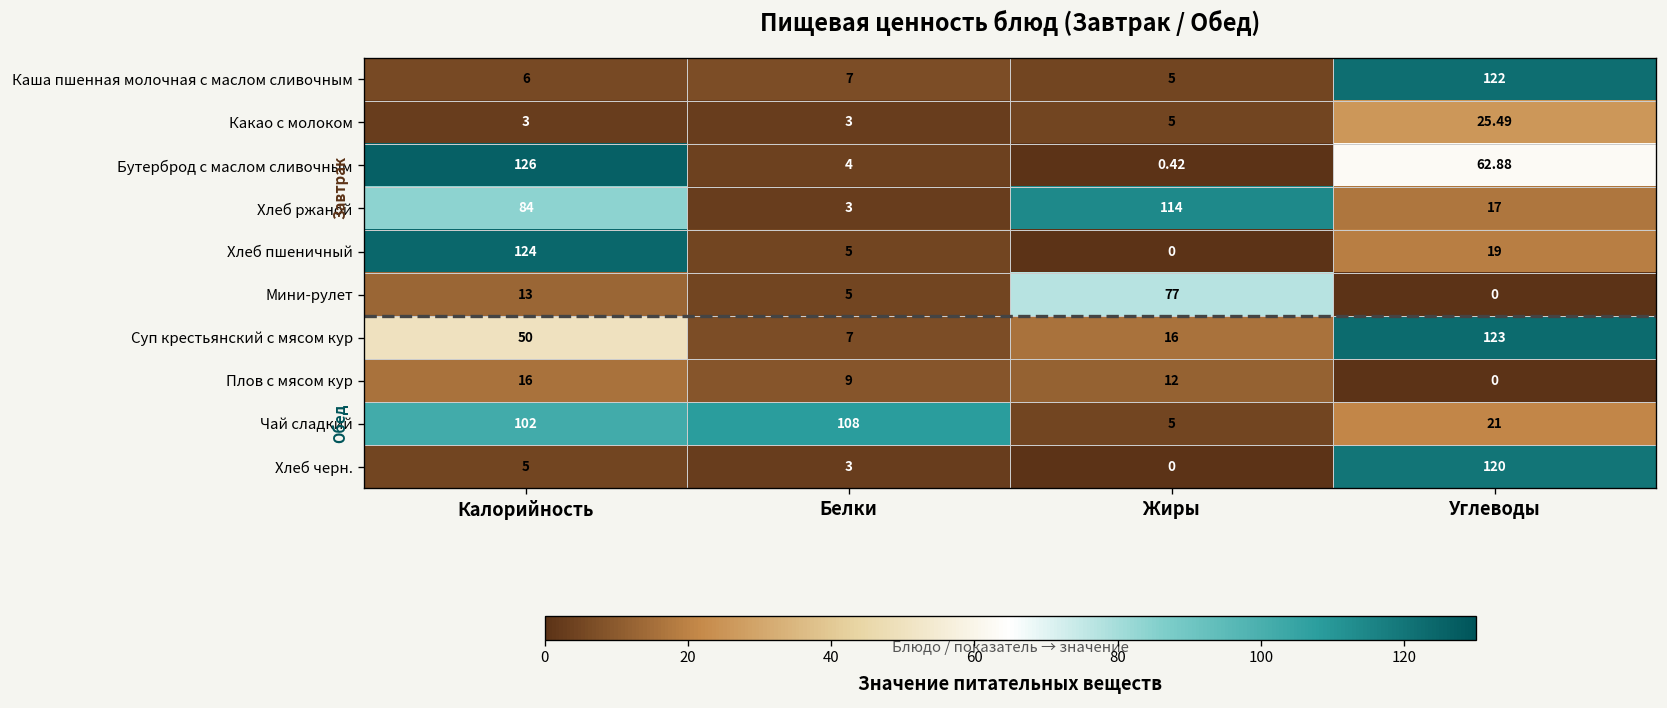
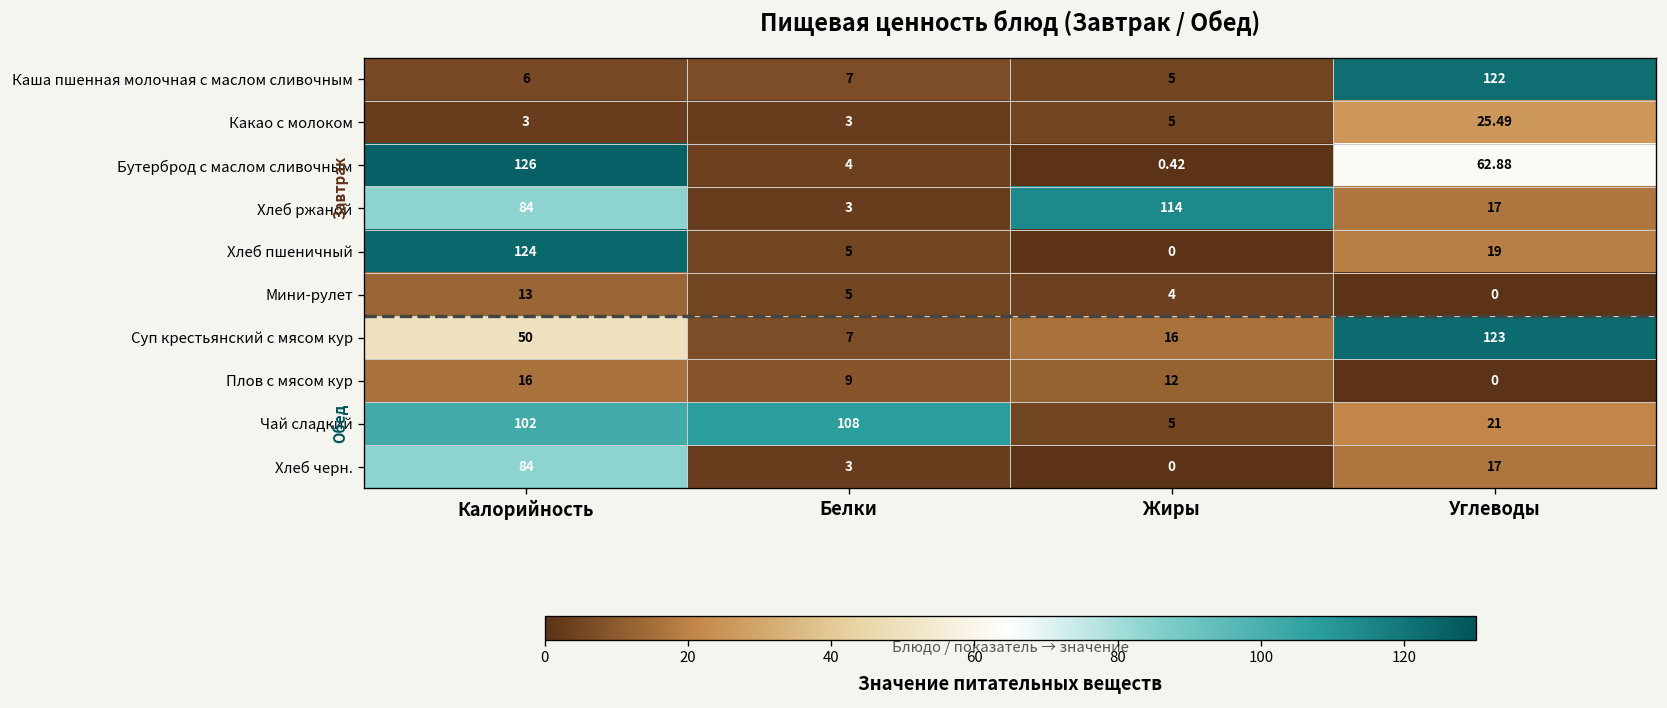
Мини-рулет, Жиры: 77 -> 4
Хлеб черн., Калорийность: 5 -> 84
Хлеб черн., Углеводы: 120 -> 17
